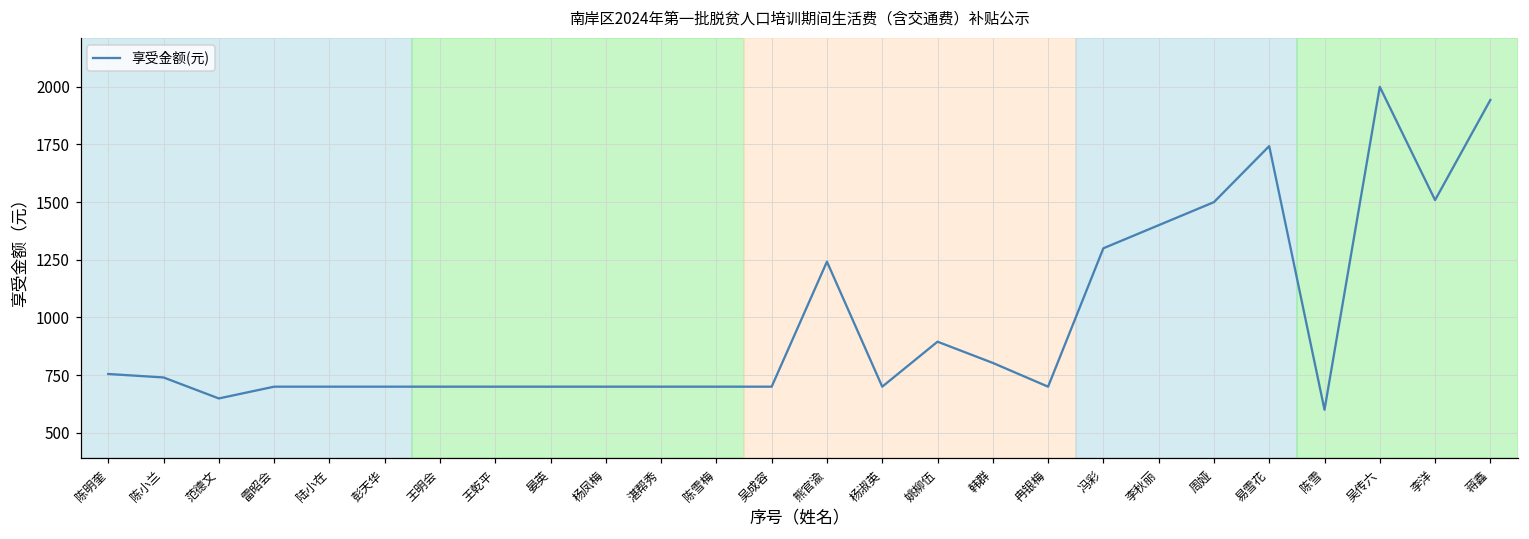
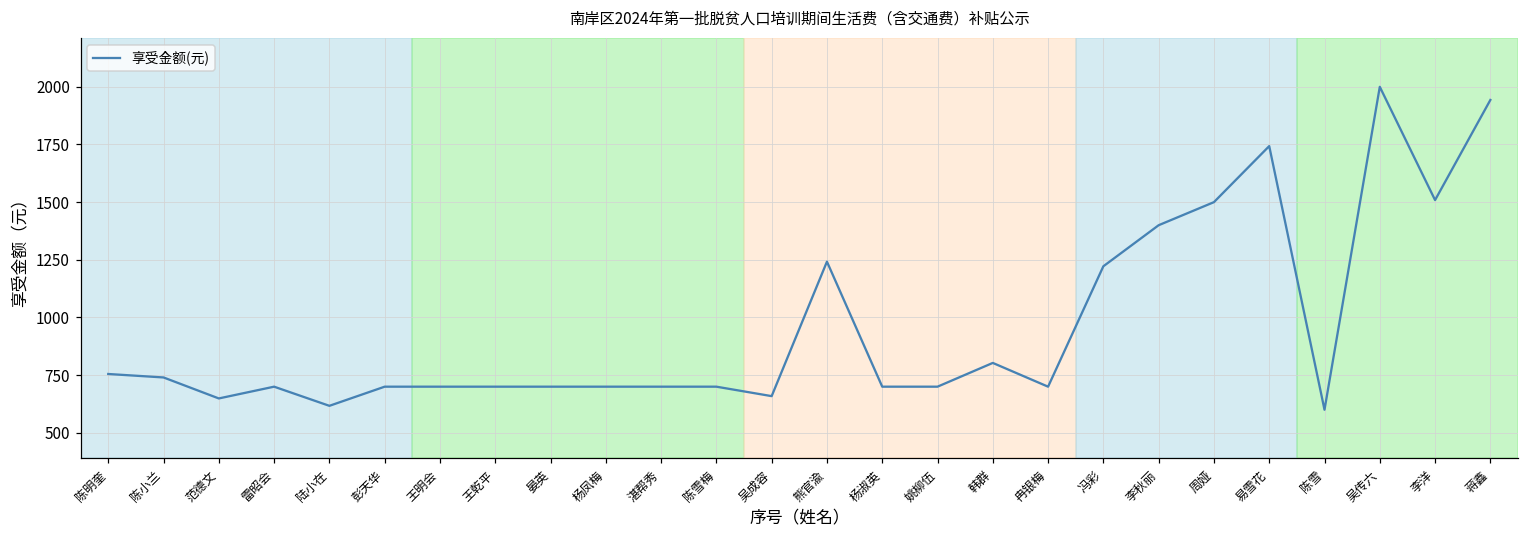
陆小在: 700 -> 620
吴成容: 700 -> 660
姚柳伍: 900 -> 700
冯彩: 1300 -> 1220
